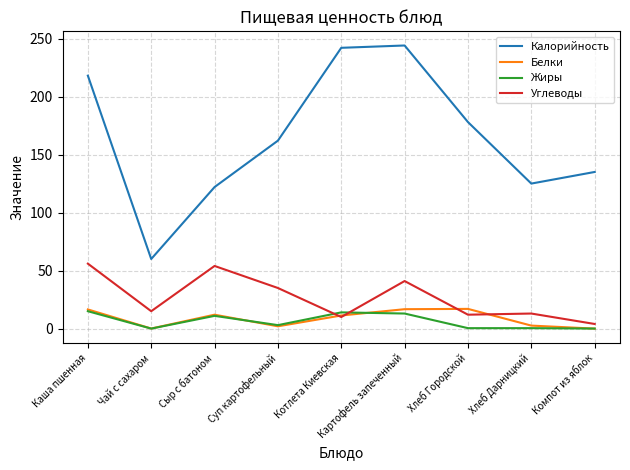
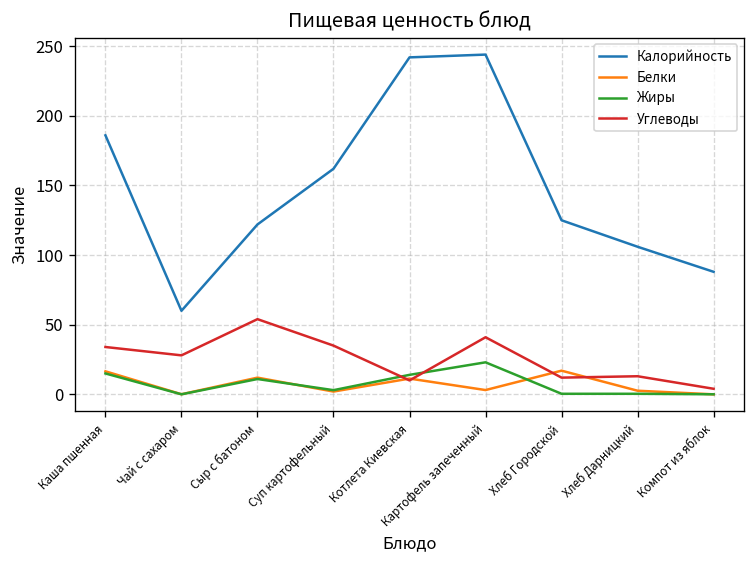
Калорийность, Каша пшенная: 218 -> 186
Углеводы, Каша пшенная: 56 -> 34
Углеводы, Чай с сахаром: 15 -> 28
Белки, Картофель запеченный: 17 -> 3
Жиры, Картофель запеченный: 13 -> 23
Калорийность, Хлеб Городской: 178 -> 125
Калорийность, Хлеб Дарницкий: 125 -> 106
Калорийность, Компот из яблок: 135 -> 88
